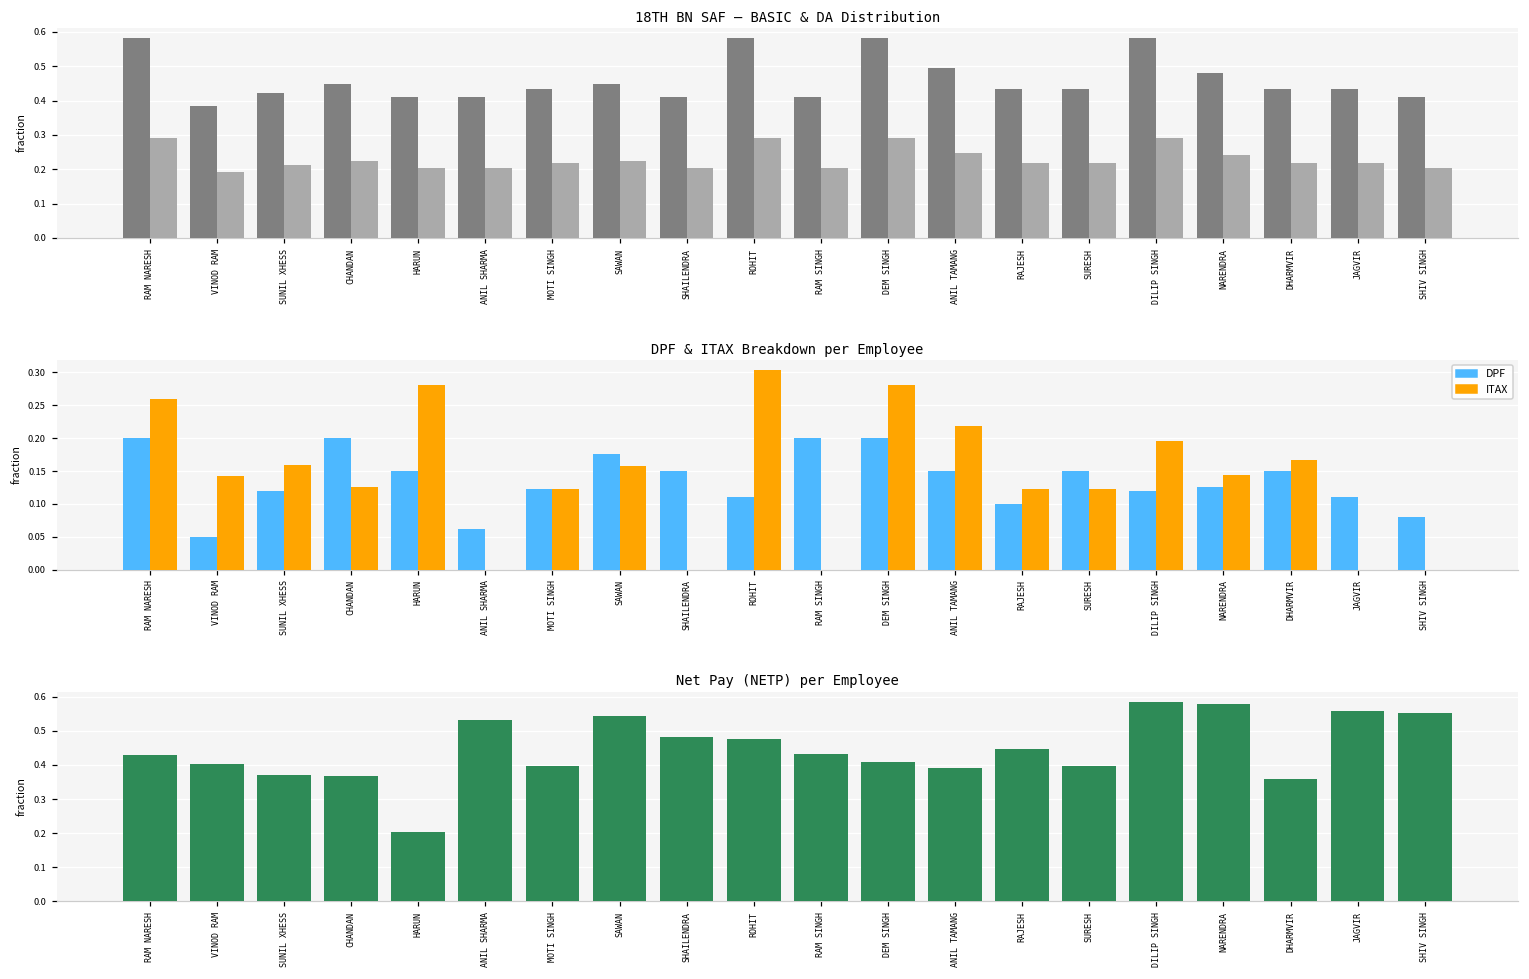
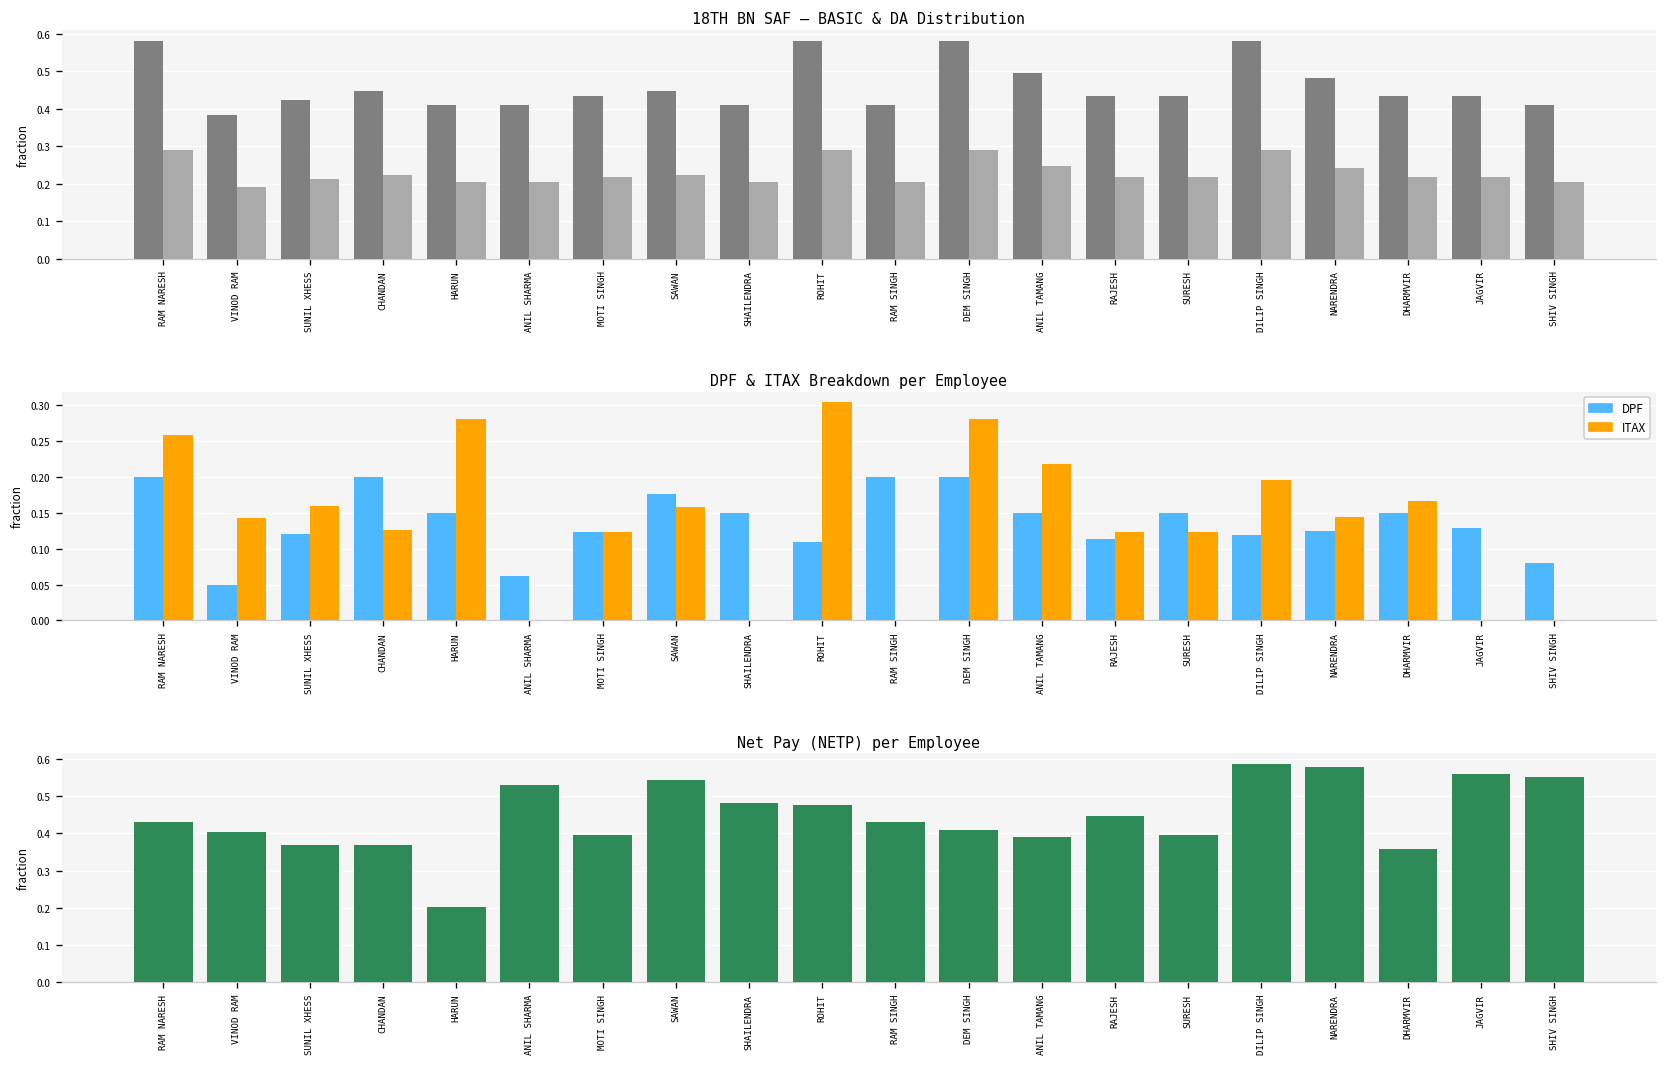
DPF & ITAX Breakdown per Employee, DPF, RAJESH: 0.10 -> 0.11
DPF & ITAX Breakdown per Employee, DPF, JAGVIR: 0.11 -> 0.13
